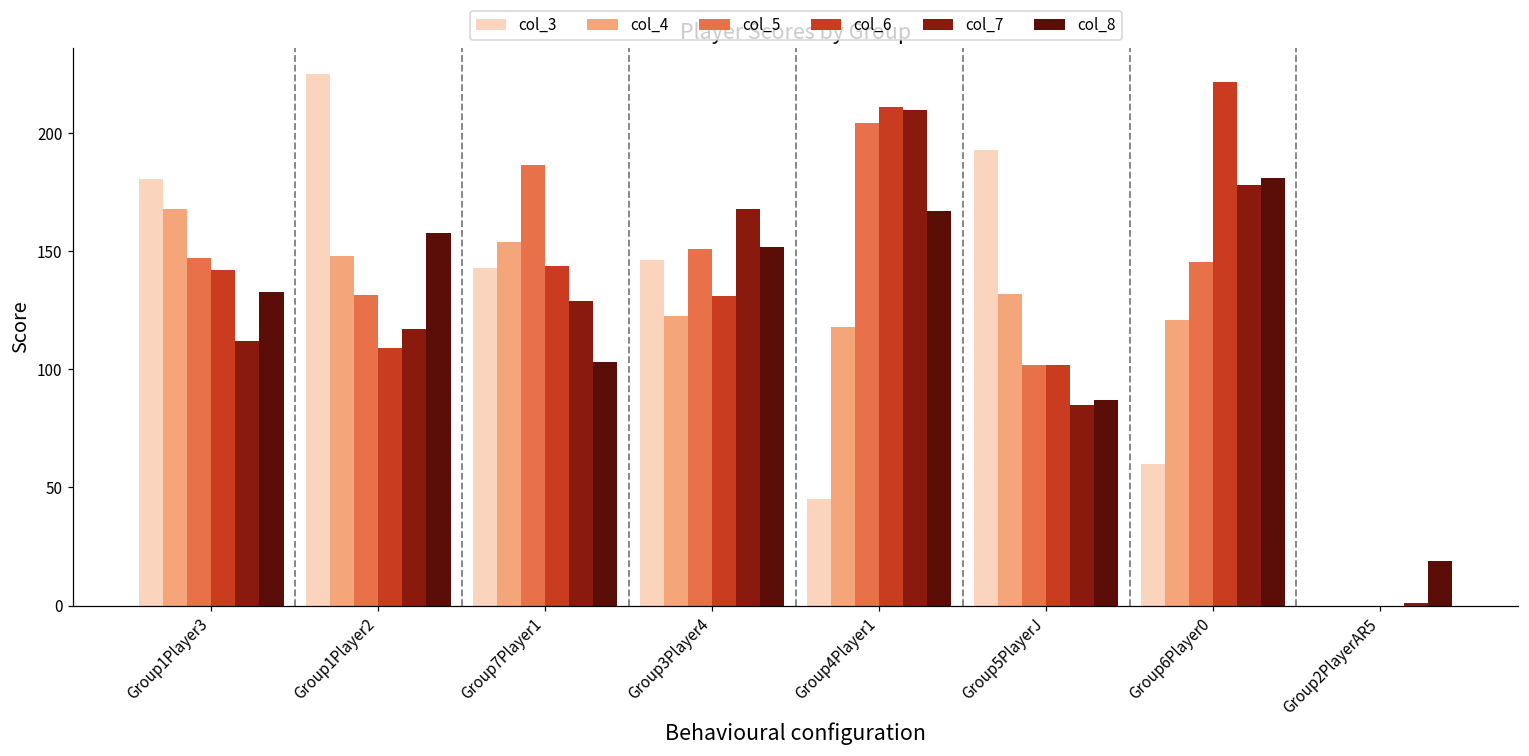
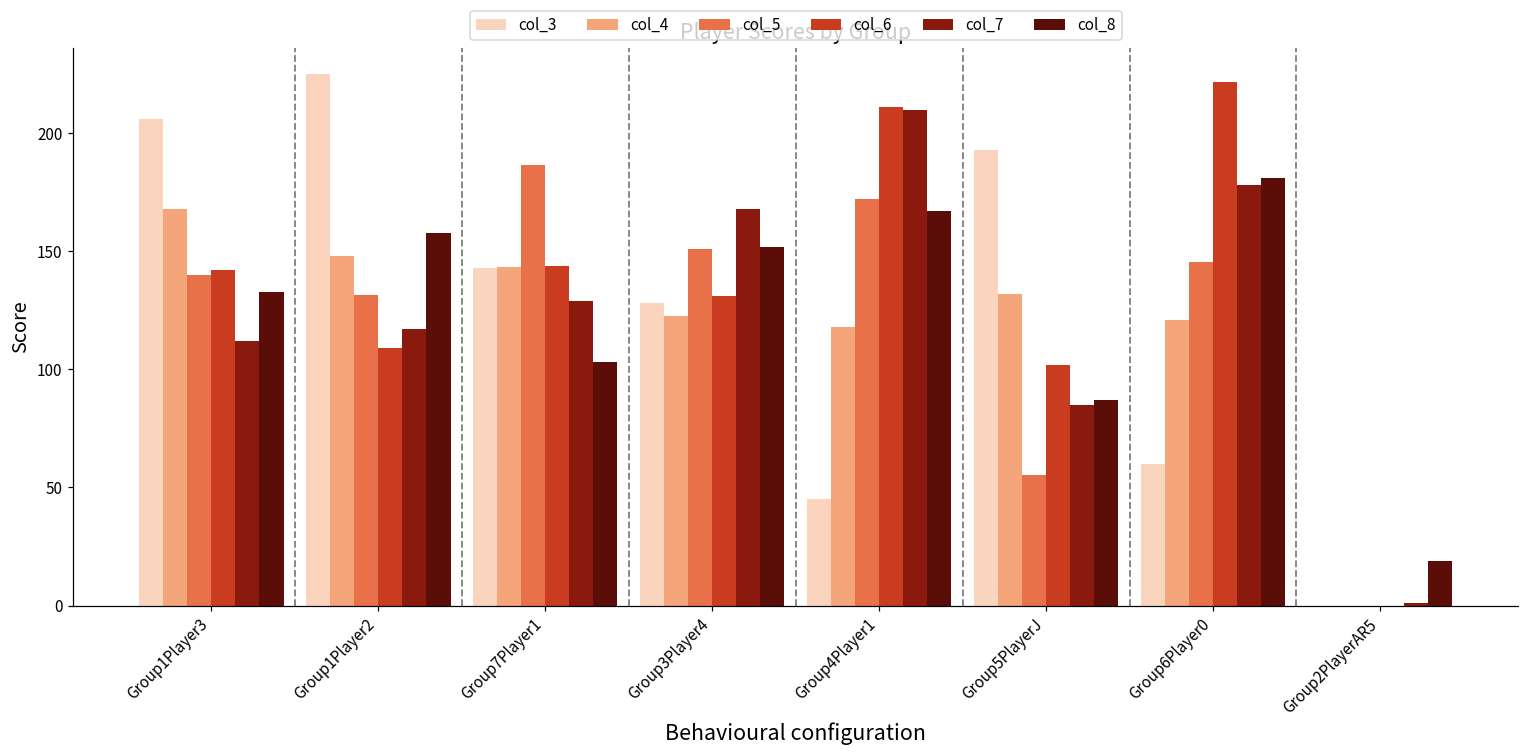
col_3, Group1Player3: 181 -> 206
col_5, Group1Player3: 147 -> 140
col_4, Group7Player1: 154 -> 143
col_3, Group3Player4: 146 -> 128
col_5, Group4Player1: 204 -> 172
col_5, Group5PlayerJ: 102 -> 55
